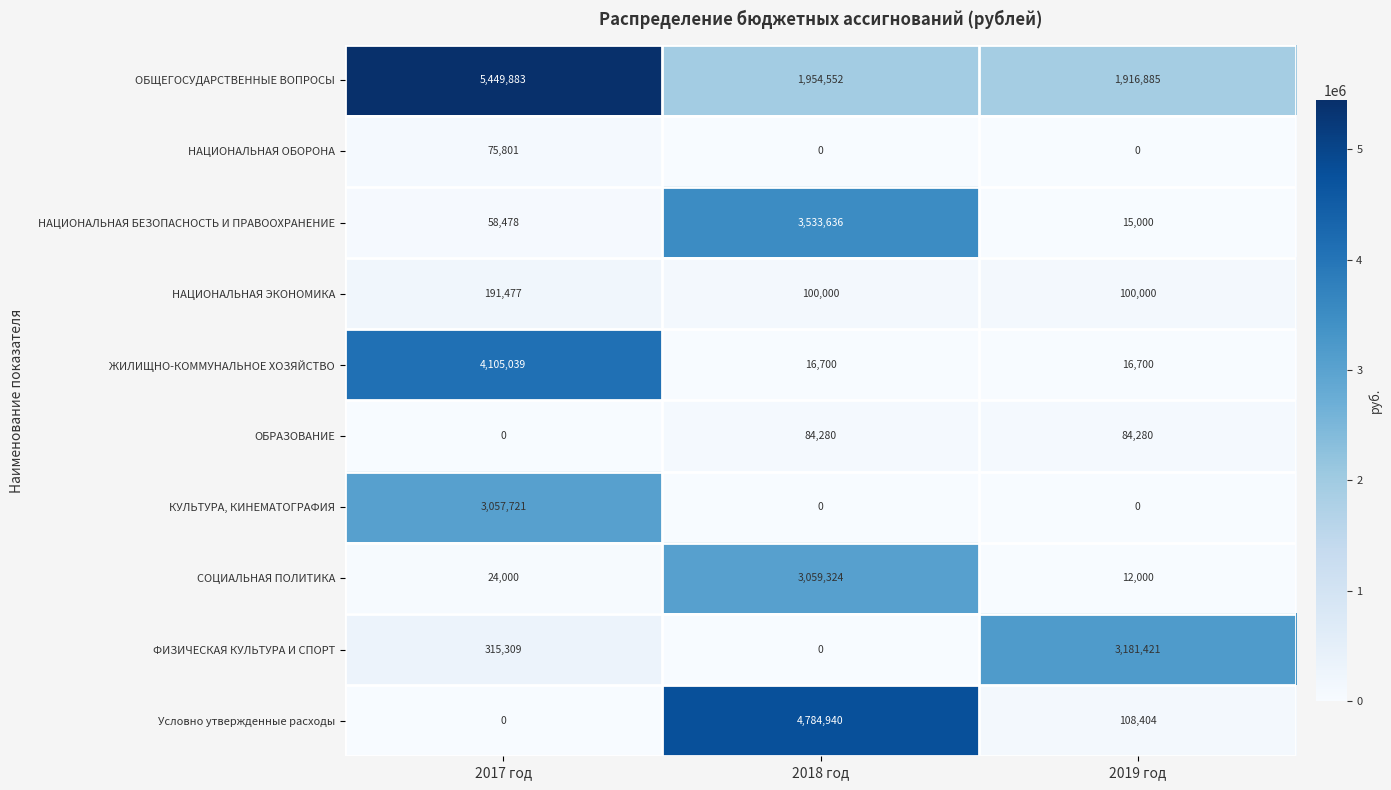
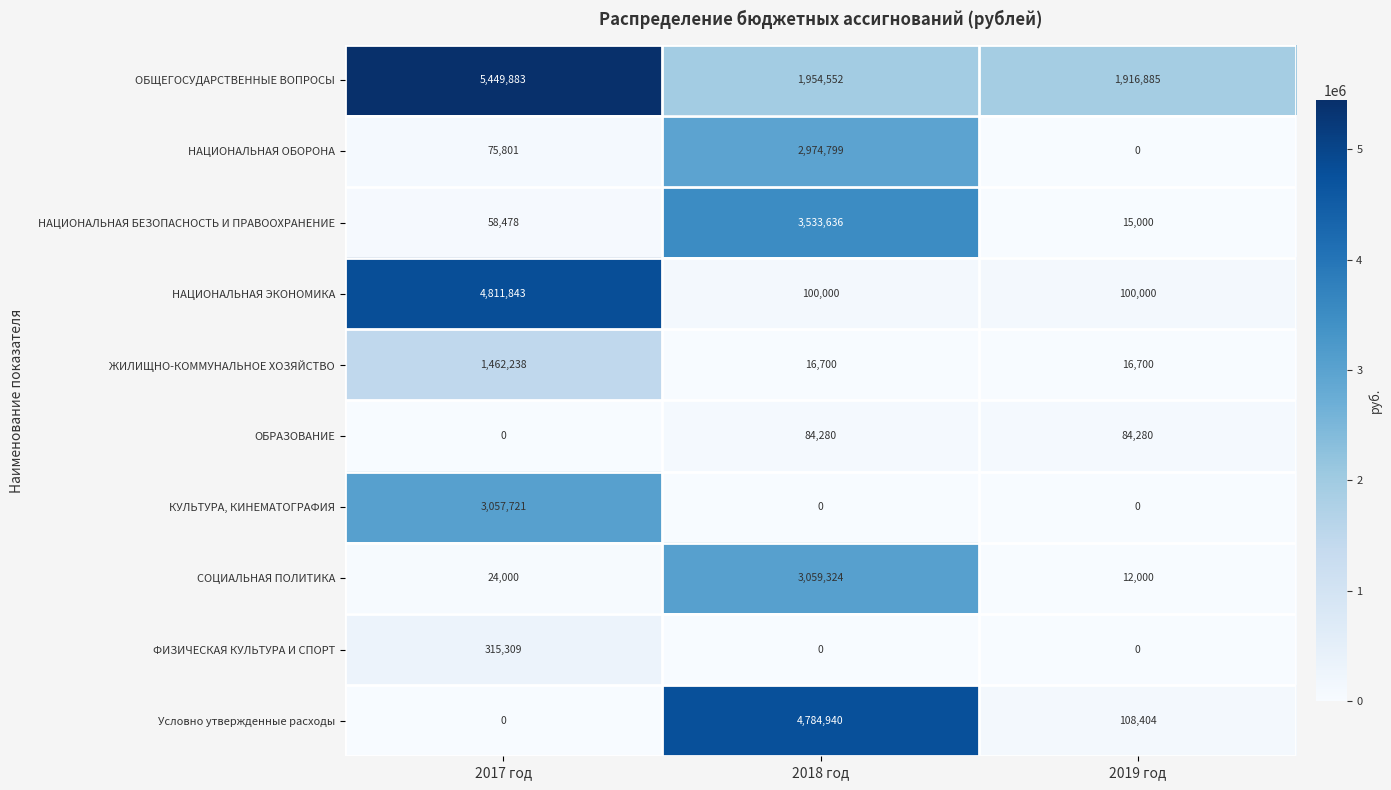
НАЦИОНАЛЬНАЯ ОБОРОНА, 2018 год: 0 -> 2,974,799
НАЦИОНАЛЬНАЯ ЭКОНОМИКА, 2017 год: 191,477 -> 4,811,843
ЖИЛИЩНО-КОММУНАЛЬНОЕ ХОЗЯЙСТВО, 2017 год: 4,105,039 -> 1,462,238
ФИЗИЧЕСКАЯ КУЛЬТУРА И СПОРТ, 2019 год: 3,181,421 -> 0
